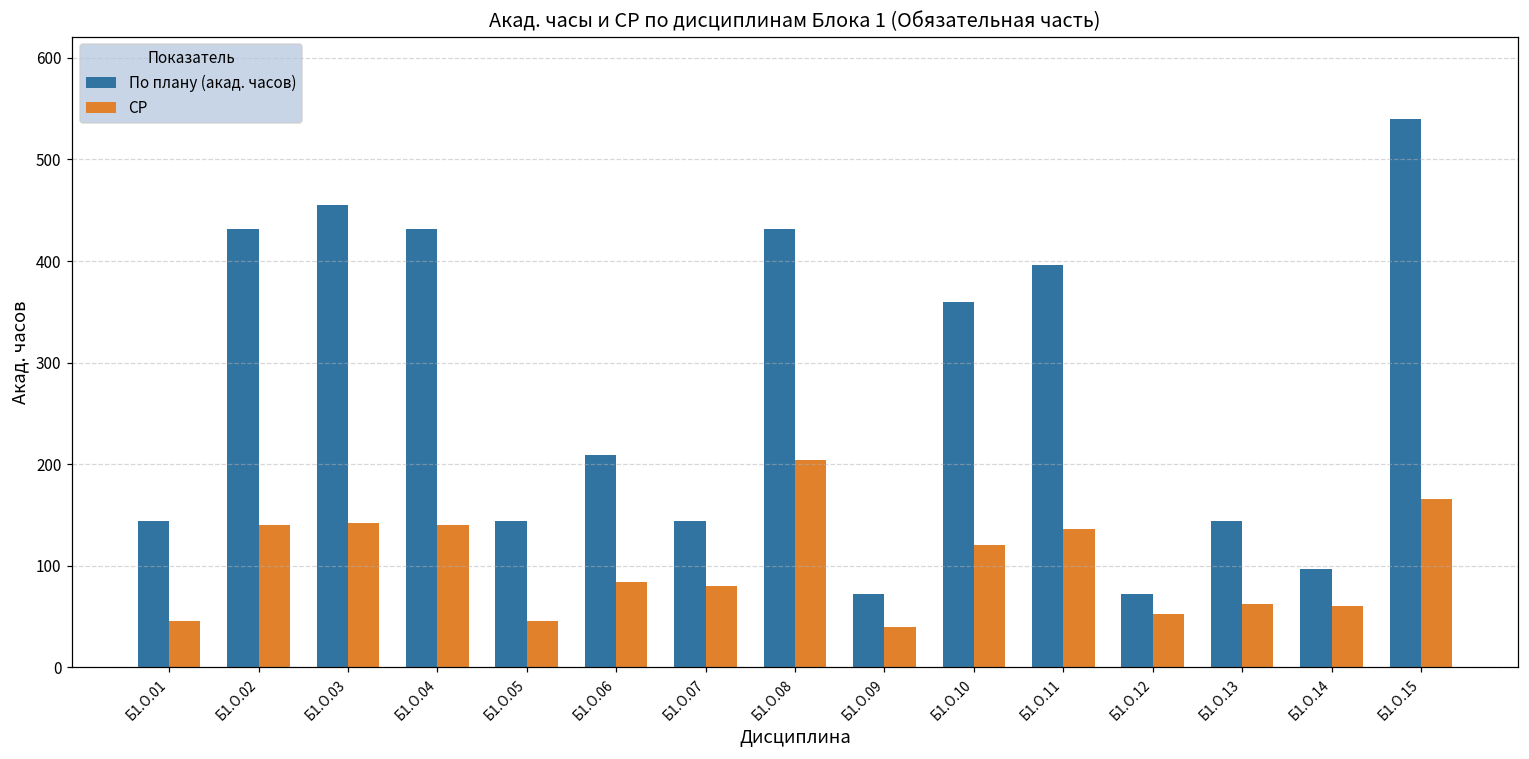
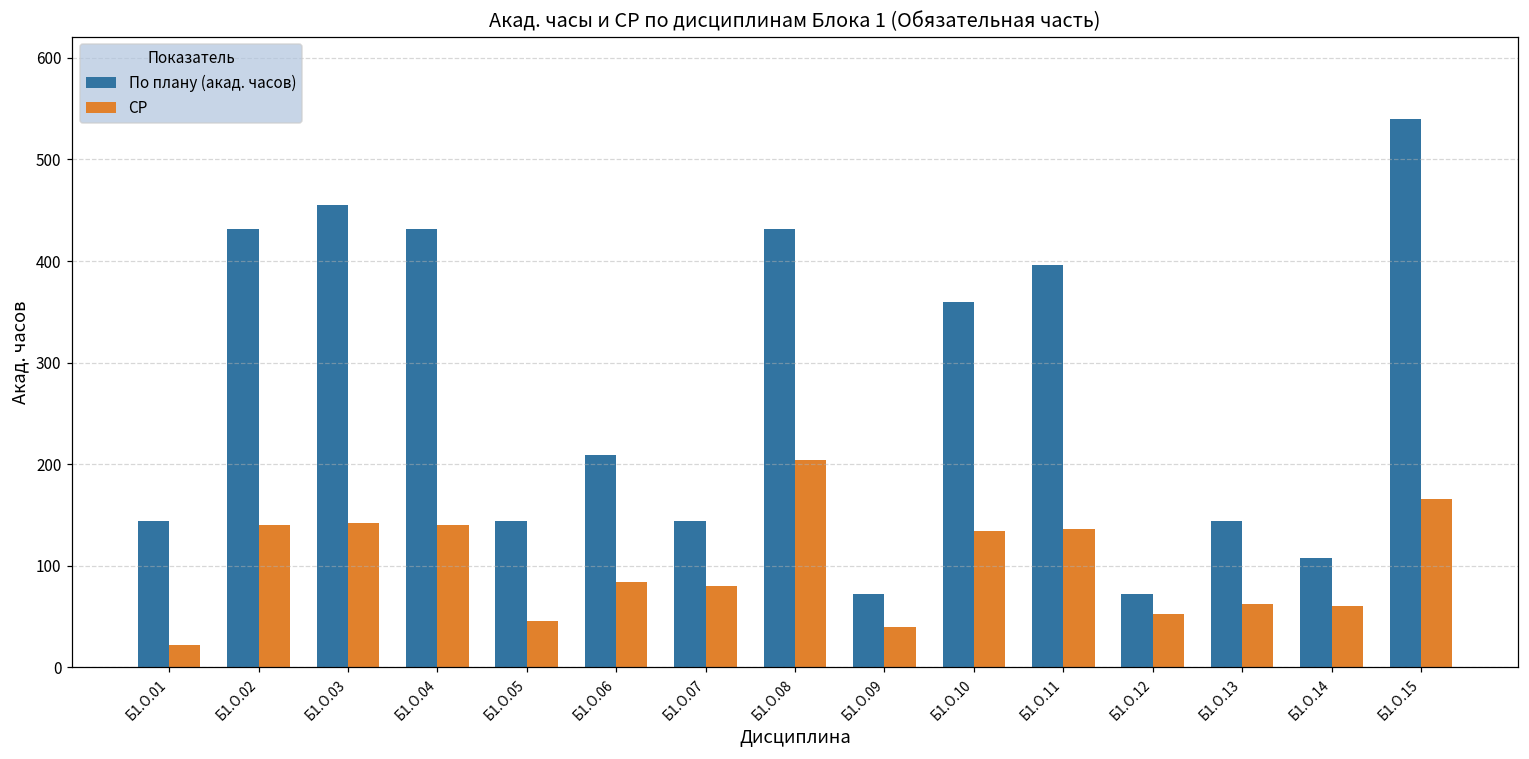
СР, Б1.О.01: 50 -> 20
СР, Б1.О.10: 120 -> 130
По плану (акад. часов), Б1.О.14: 100 -> 110
